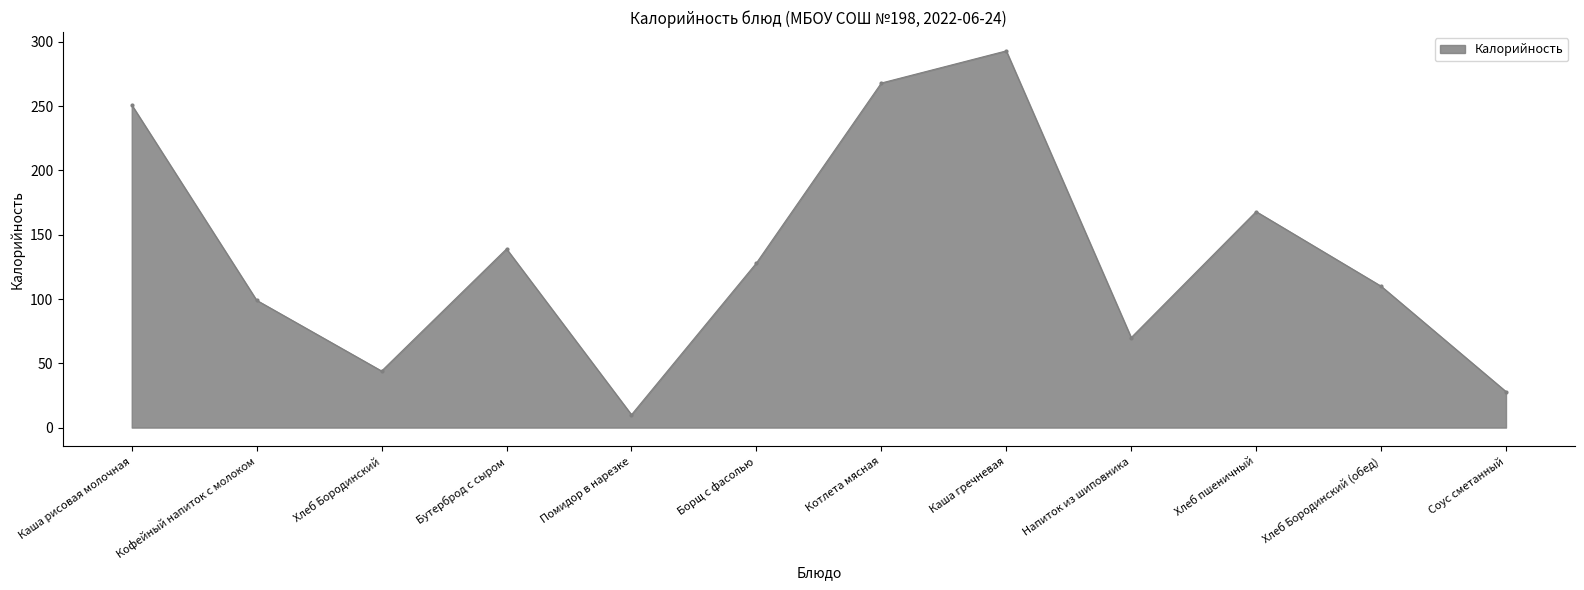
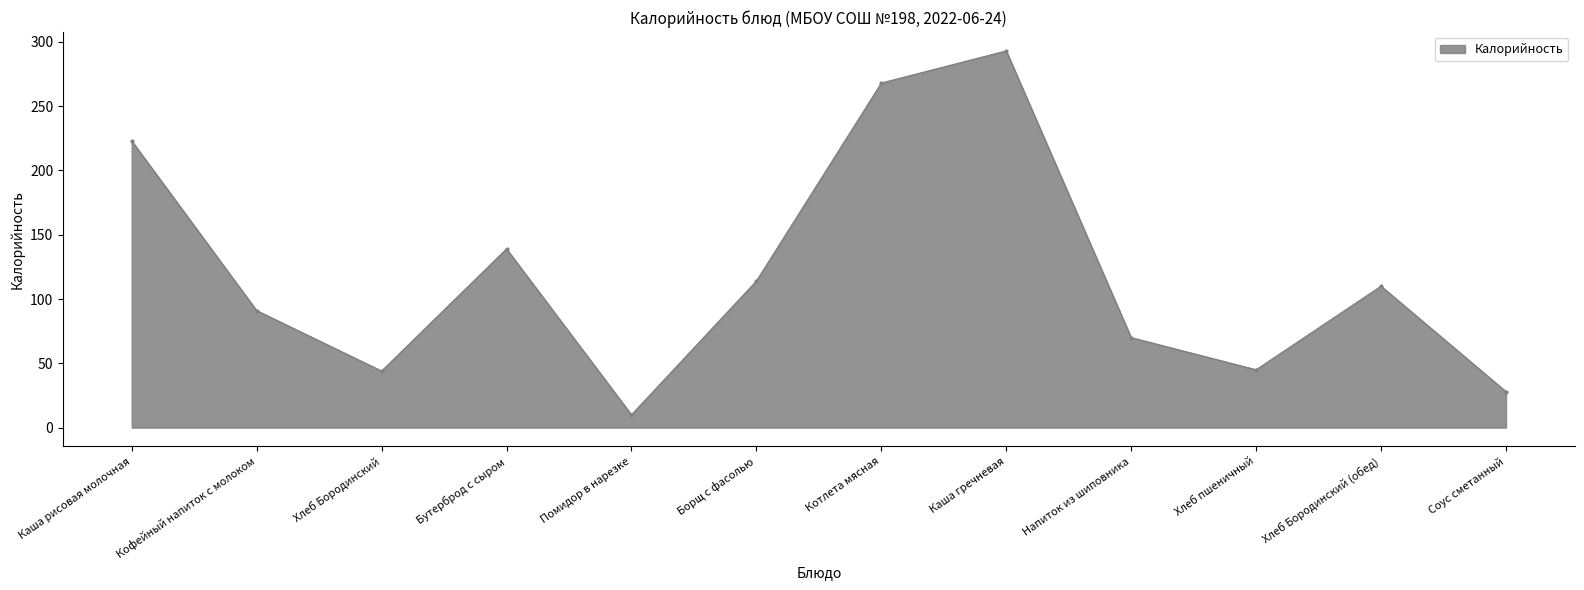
Каша рисовая молочная: 251 -> 223
Кофейный напиток с молоком: 99 -> 91
Борщ с фасолью: 128 -> 114
Хлеб пшеничный: 168 -> 45
